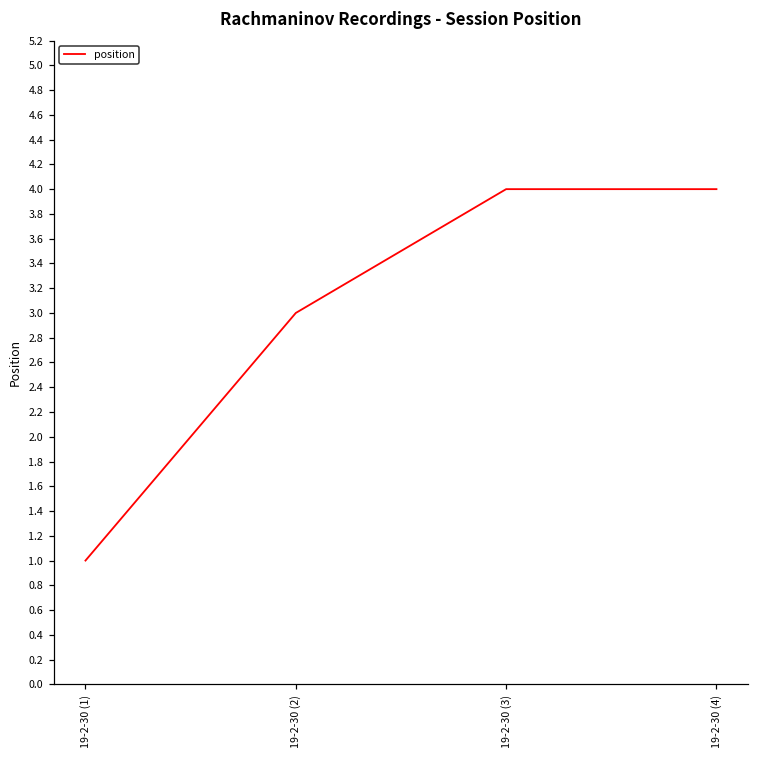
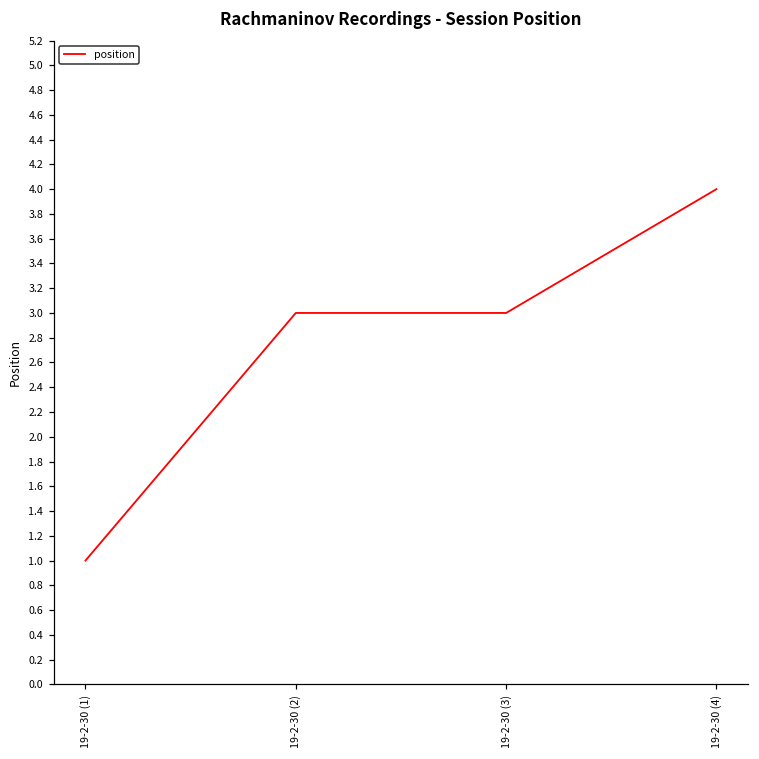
19-2-30 (3): 4 -> 3
